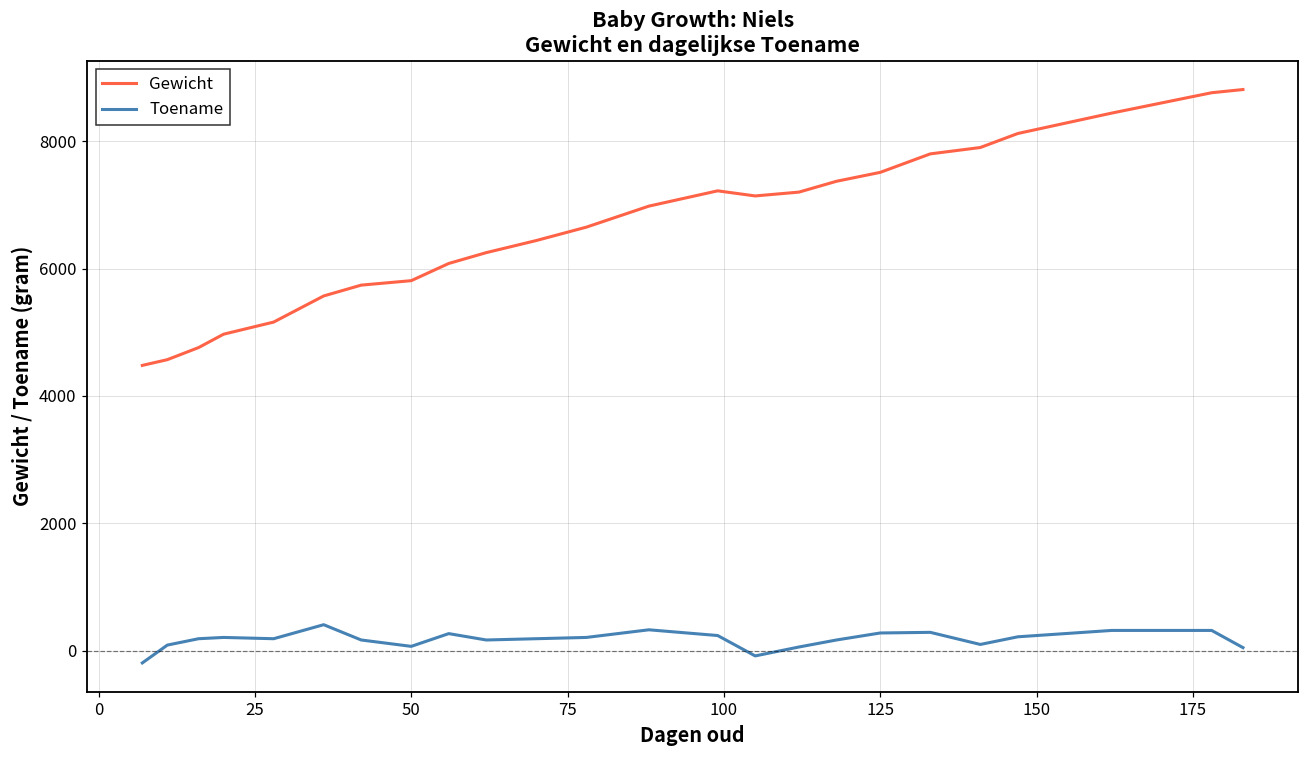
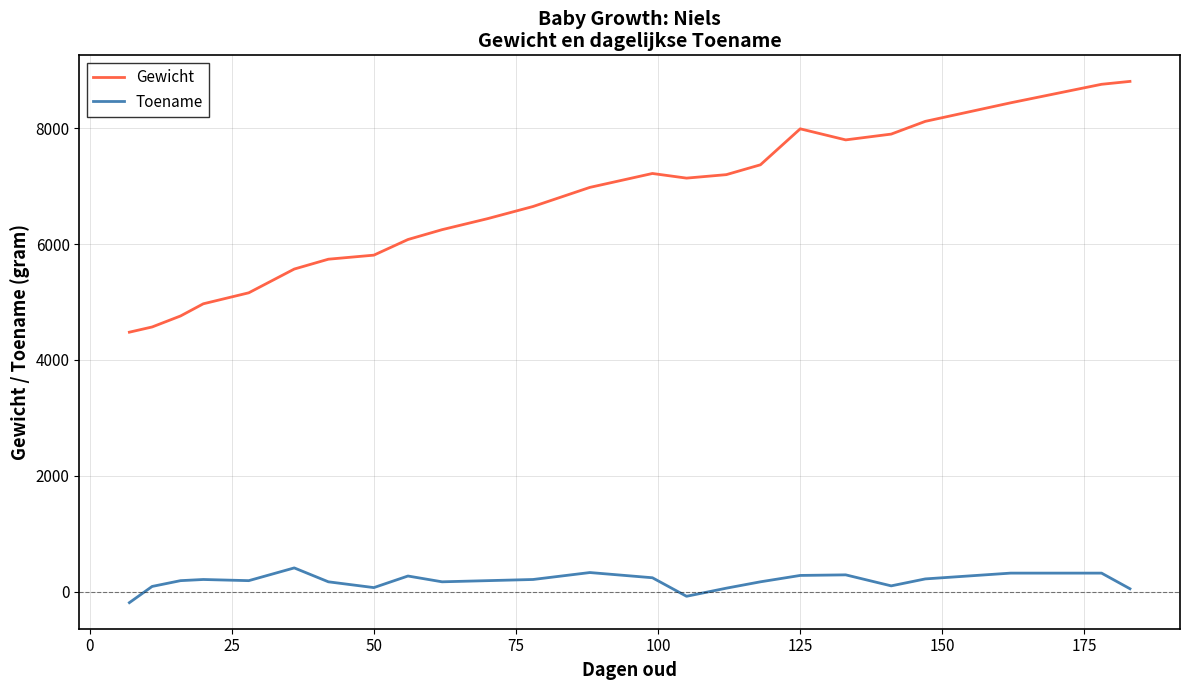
Gewicht, 125: 7500 -> 8000
